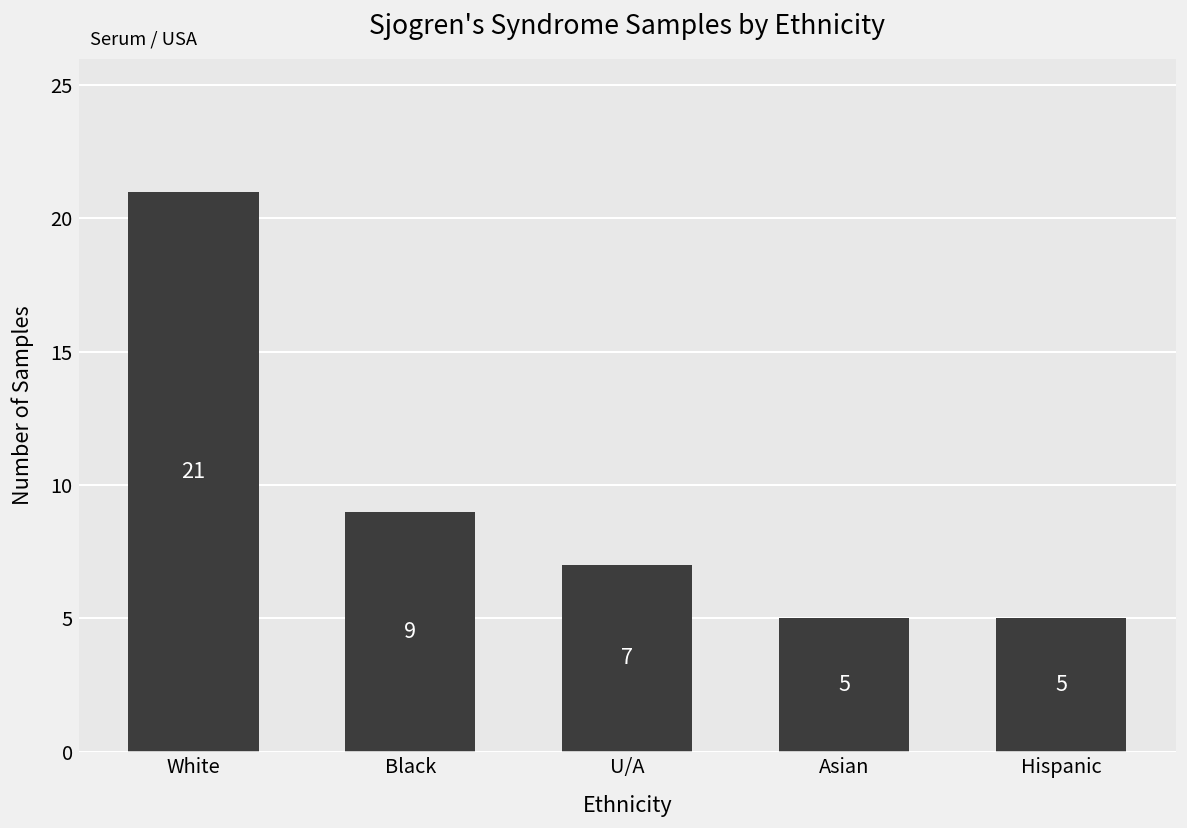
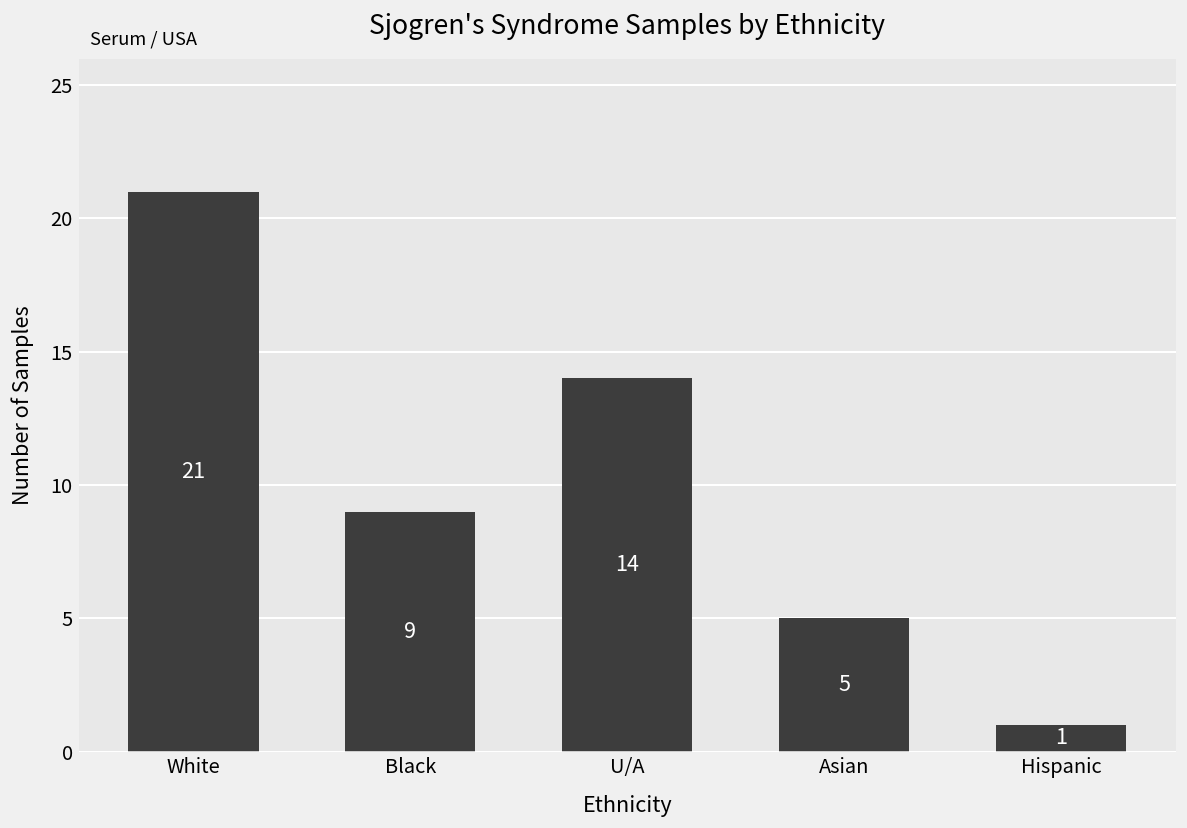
U/A: 7 -> 14
Hispanic: 5 -> 1
